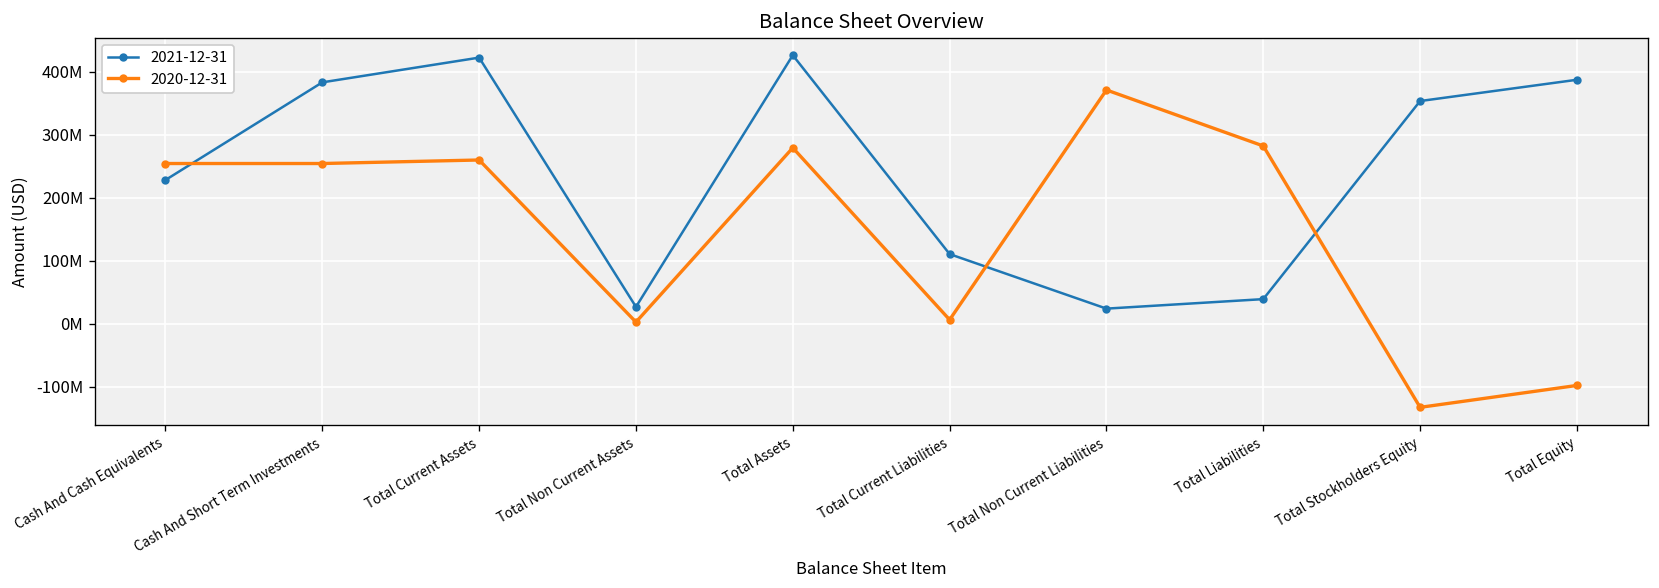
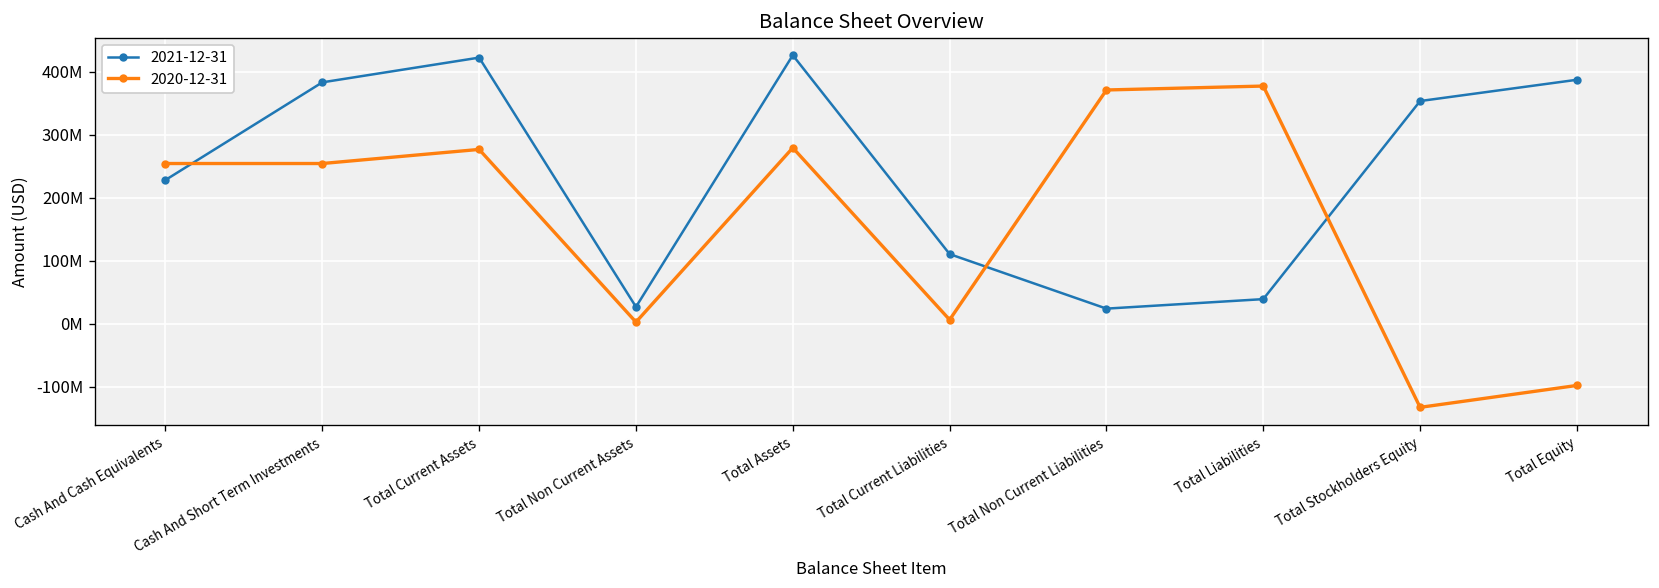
2020-12-31, Total Current Assets: 260000000 -> 280000000
2020-12-31, Total Liabilities: 280000000 -> 380000000
